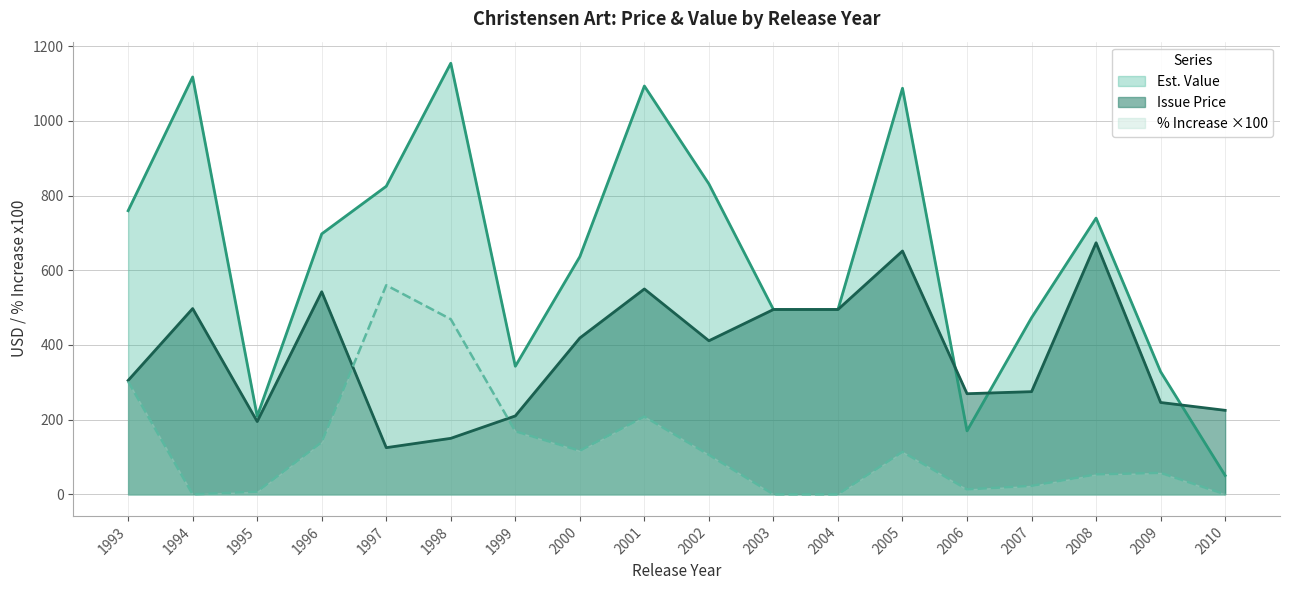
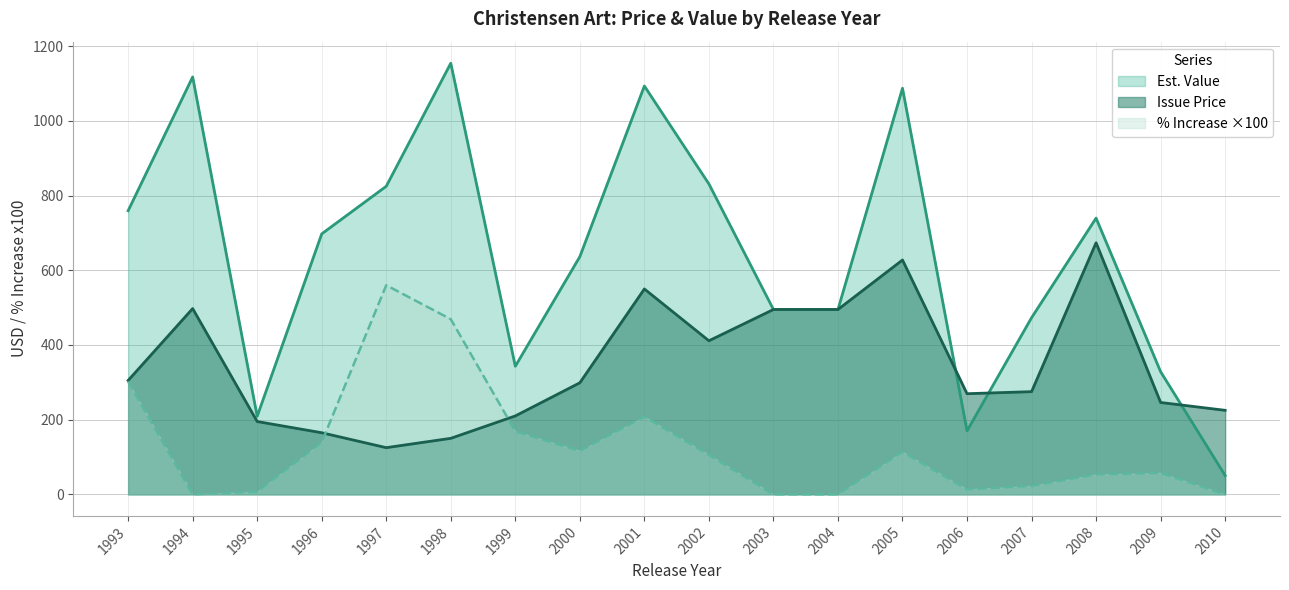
Issue Price, 1996: 540 -> 170
Issue Price, 2000: 420 -> 300
Issue Price, 2005: 650 -> 630
